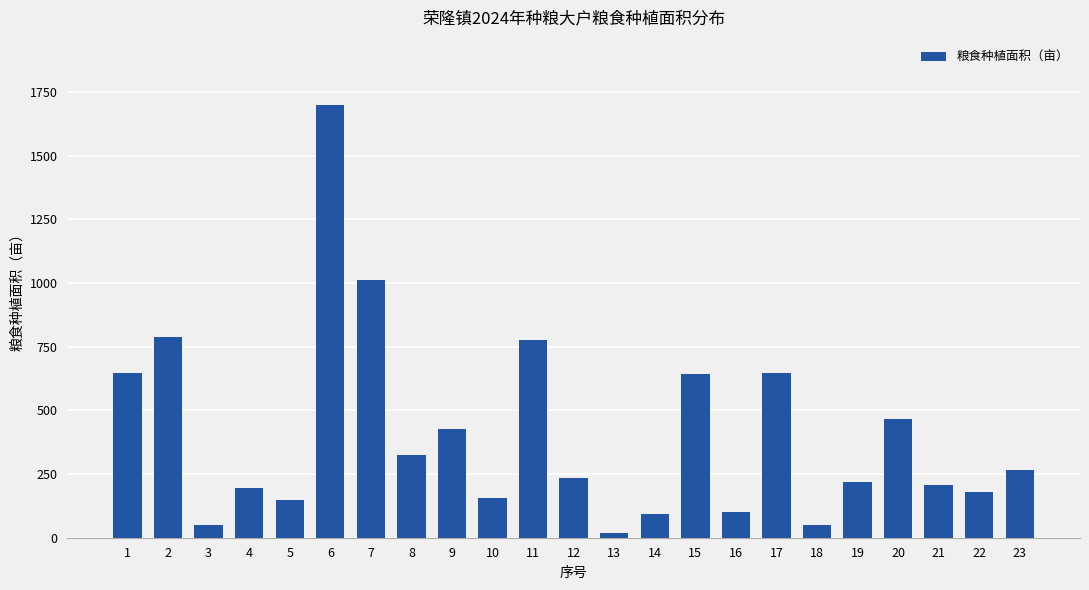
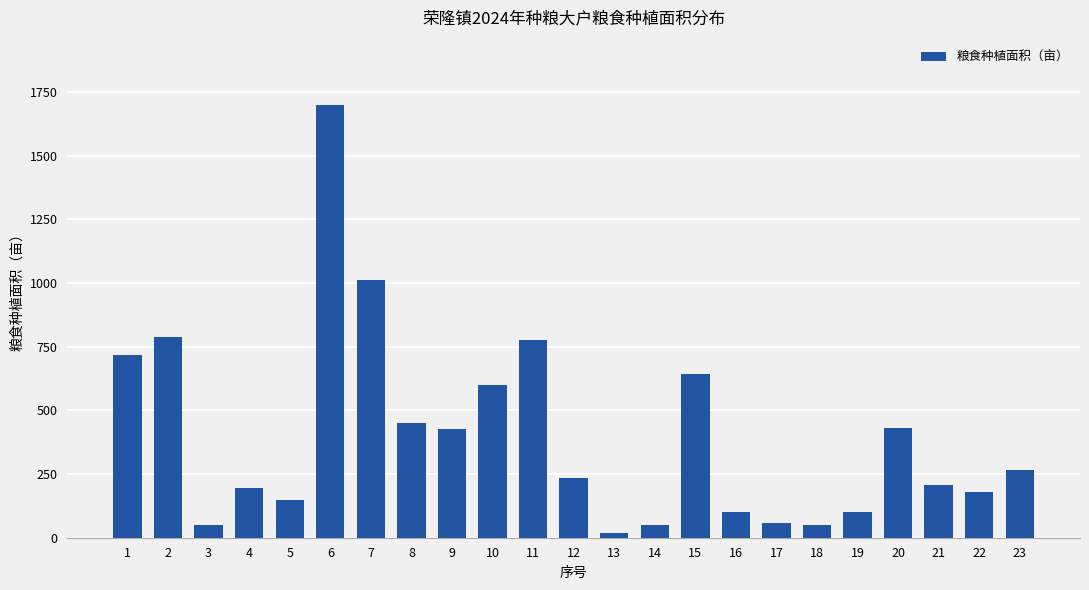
1: 640 -> 720
8: 330 -> 450
10: 160 -> 600
14: 90 -> 50
17: 650 -> 60
19: 220 -> 100
20: 470 -> 430
